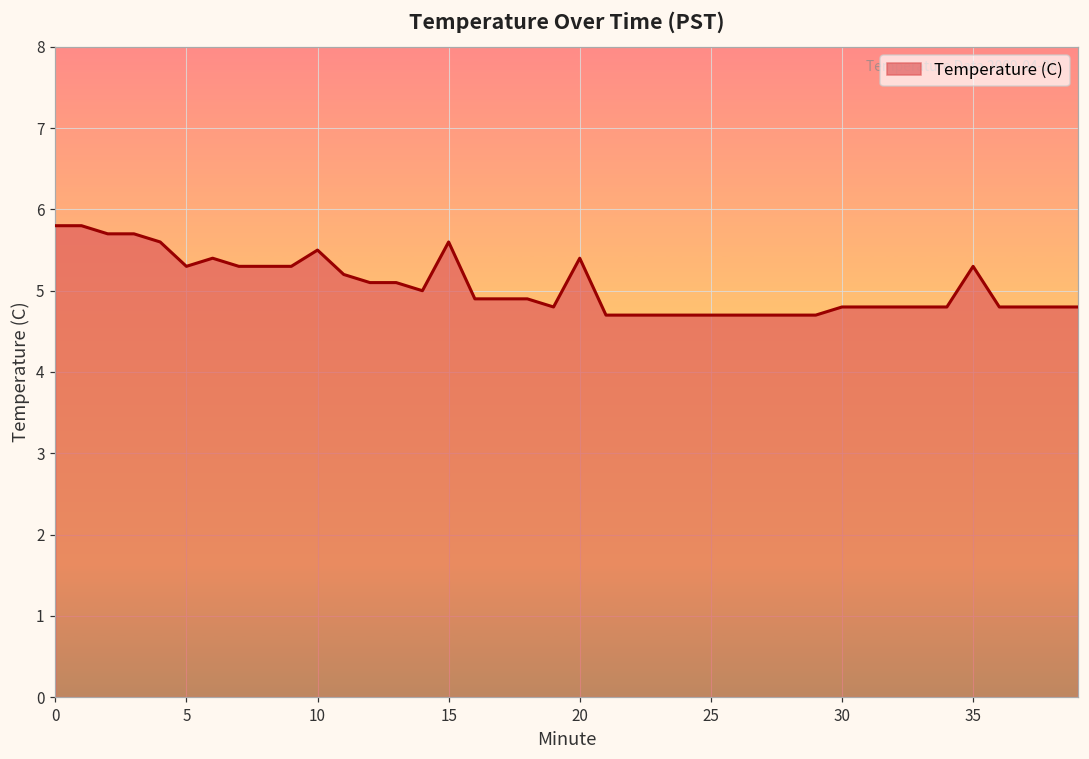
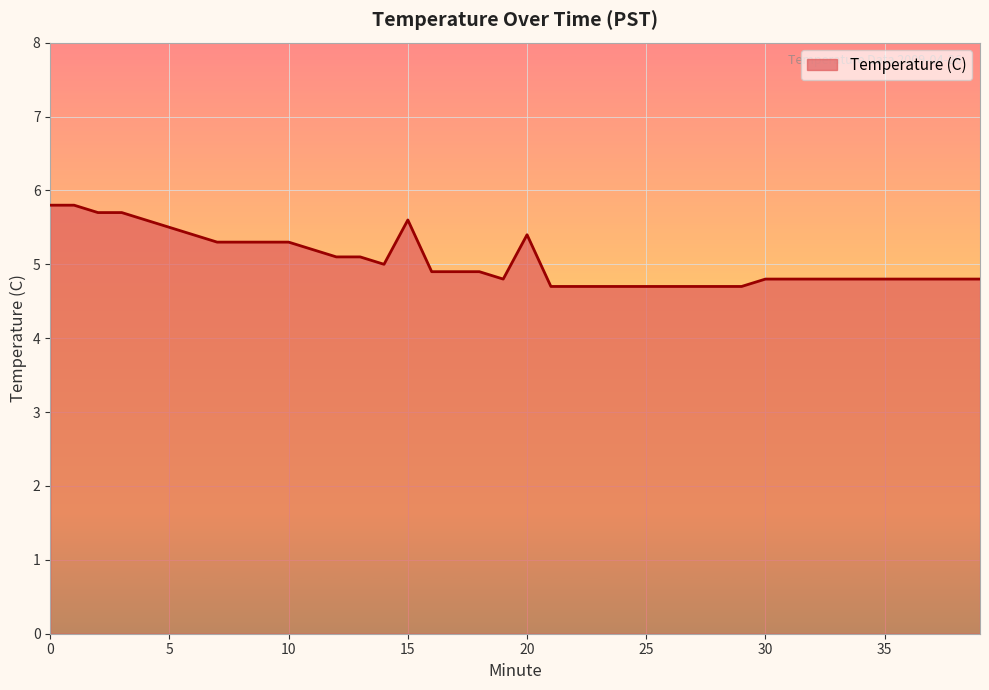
5: 5.3 -> 5.5
10: 5.5 -> 5.3
35: 5.3 -> 4.8
